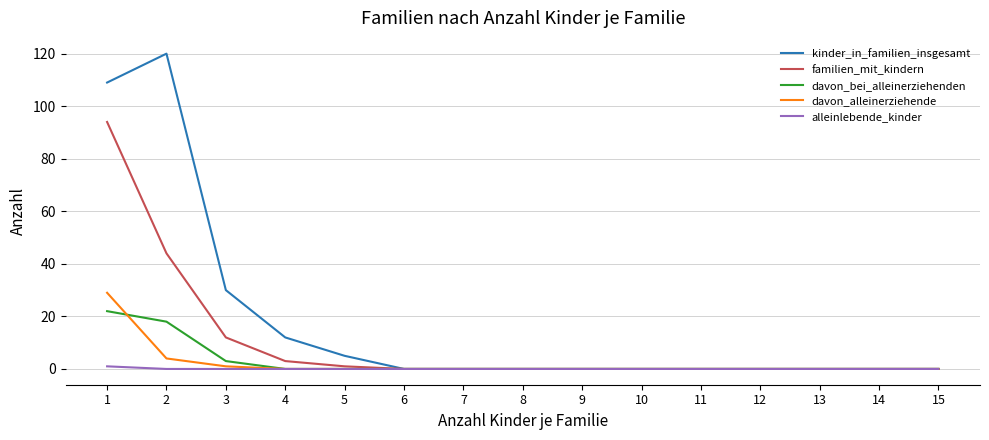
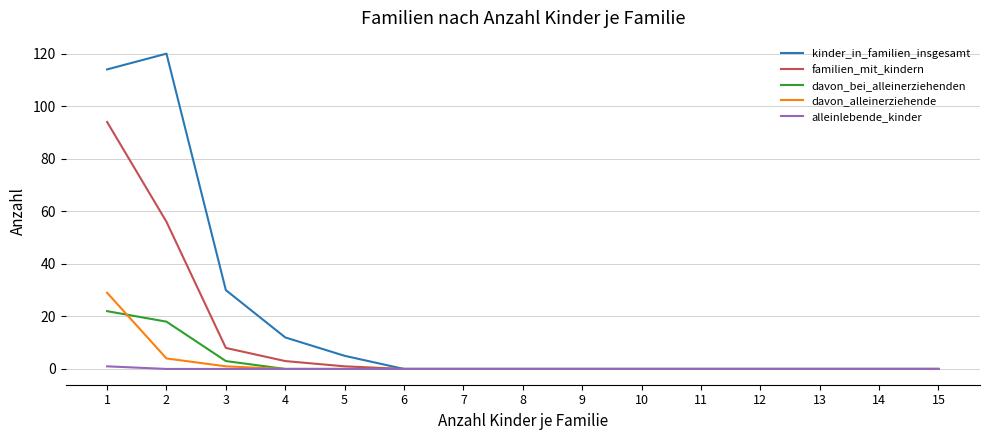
kinder_in_familien_insgesamt, 1: 109 -> 114
familien_mit_kindern, 2: 44 -> 56
familien_mit_kindern, 3: 12 -> 8
